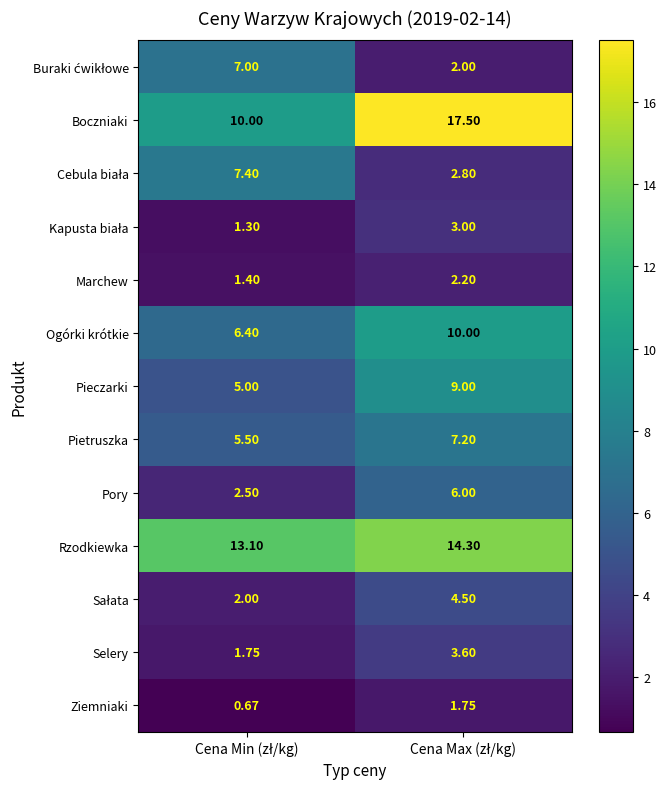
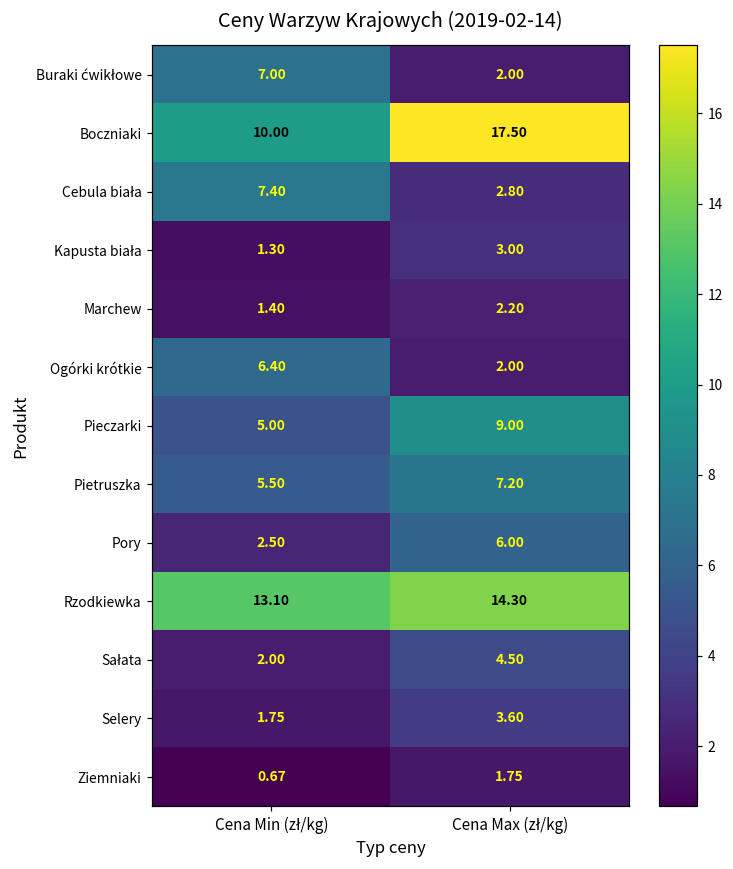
Ogórki krótkie, Cena Max (zł/kg): 10.00 -> 2.00
